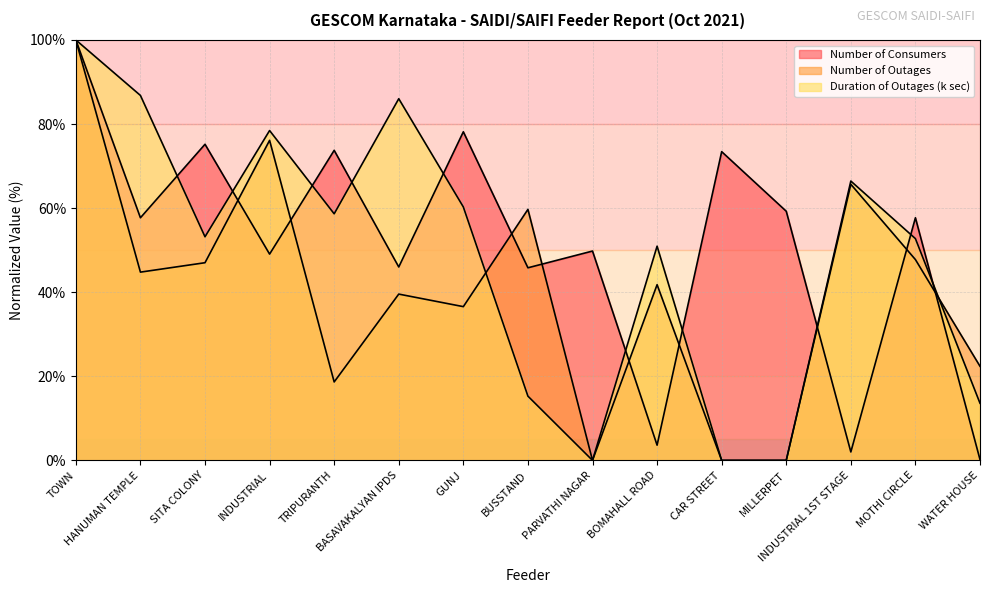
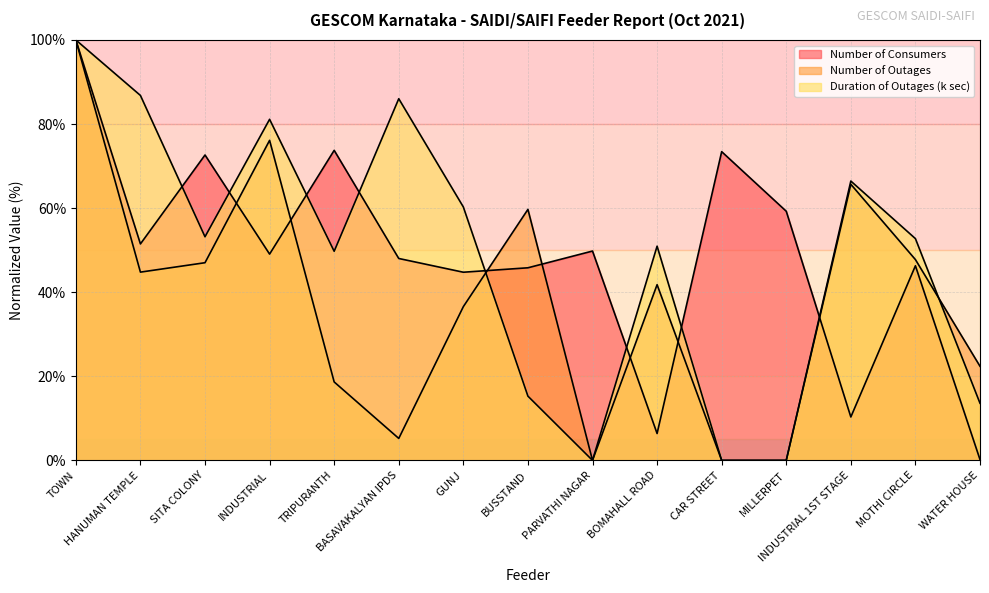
Number of Consumers, HANUMAN TEMPLE: 58% -> 51%
Number of Consumers, SITA COLONY: 75% -> 73%
Duration of Outages (k sec), INDUSTRIAL: 78% -> 81%
Duration of Outages (k sec), TRIPURANTH: 59% -> 50%
Number of Consumers, BASAVAKALYAN IPDS: 46% -> 48%
Number of Outages, BASAVAKALYAN IPDS: 40% -> 5%
Number of Consumers, GUNJ: 78% -> 45%
Number of Consumers, BOMAHALL ROAD: 4% -> 6%
Number of Consumers, INDUSTRIAL 1ST STAGE: 2% -> 10%
Number of Consumers, MOTHI CIRCLE: 58% -> 46%
